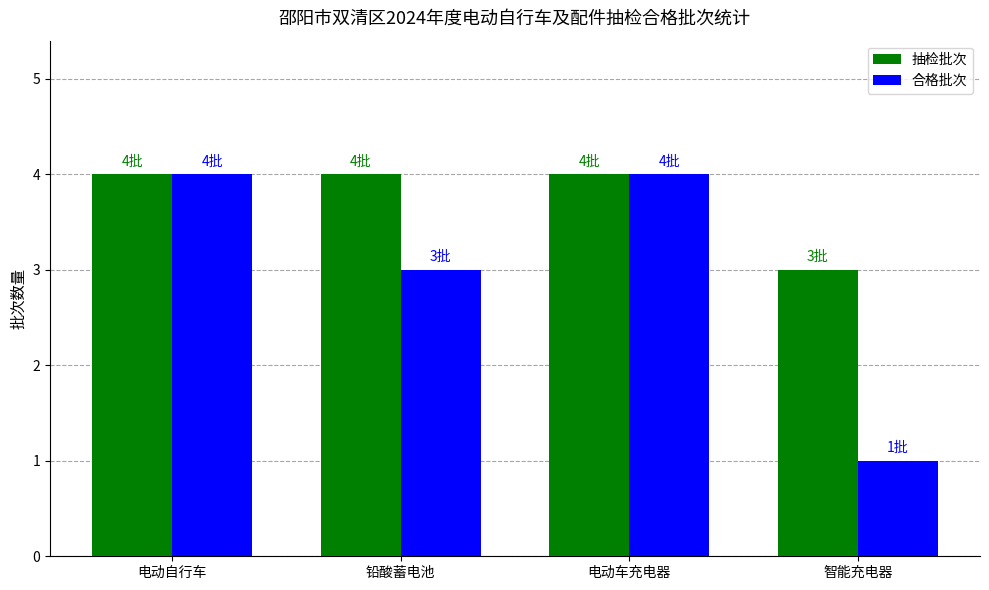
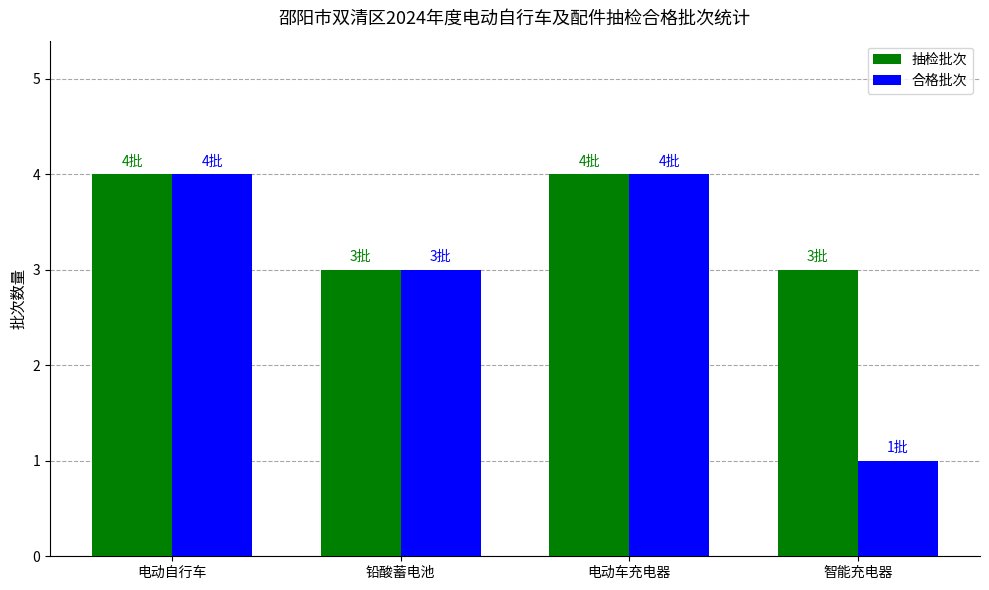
抽检批次, 铅酸蓄电池: 4批 -> 3批
